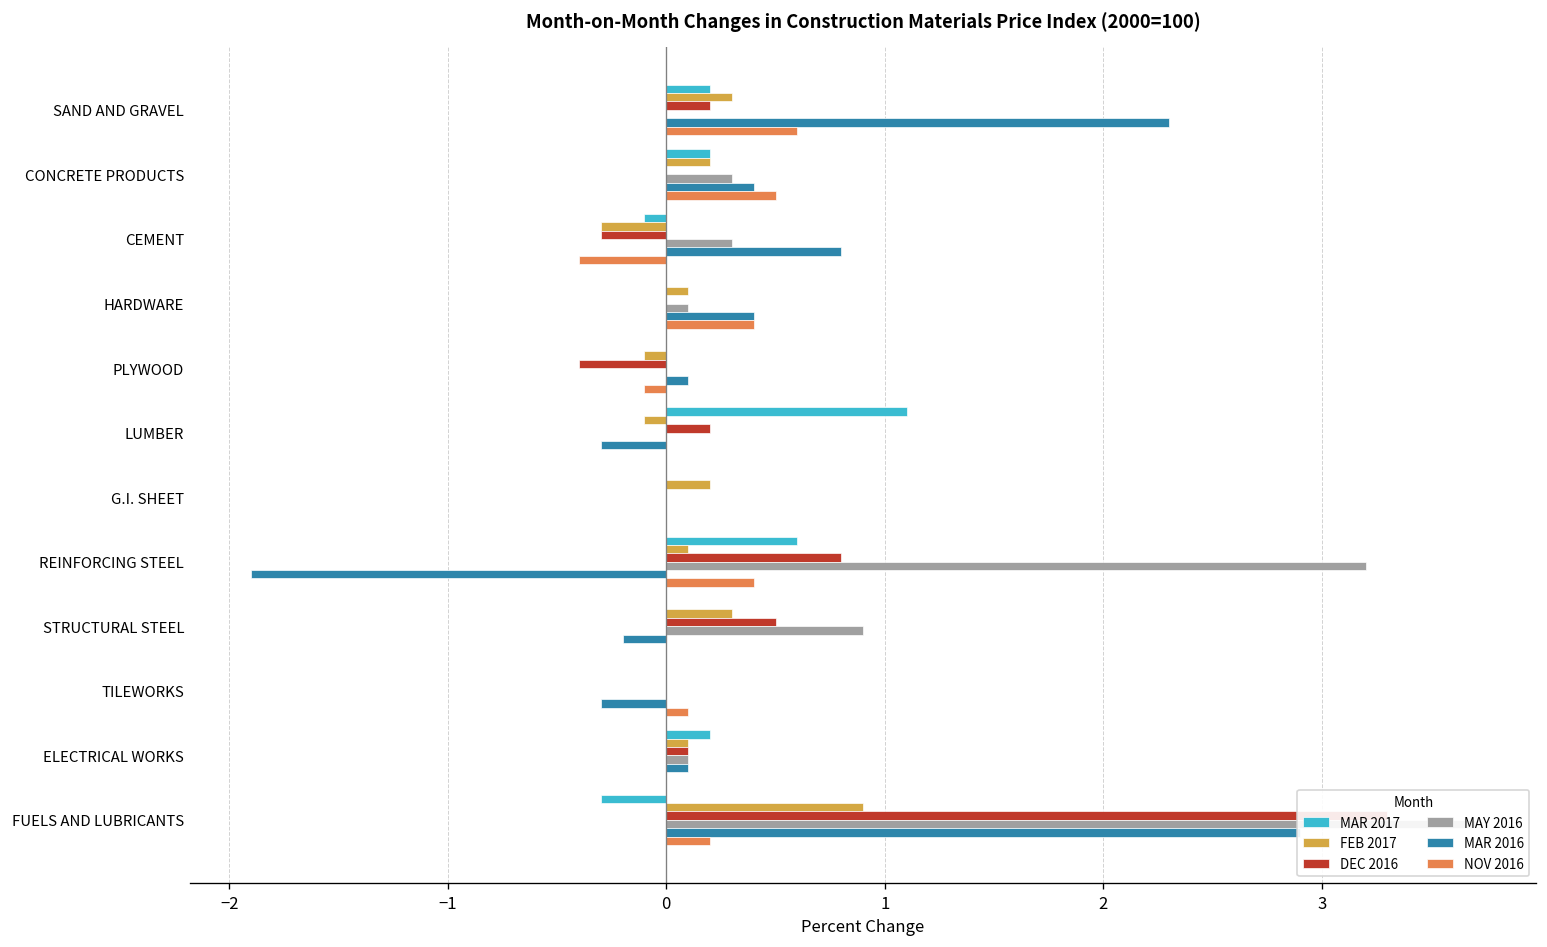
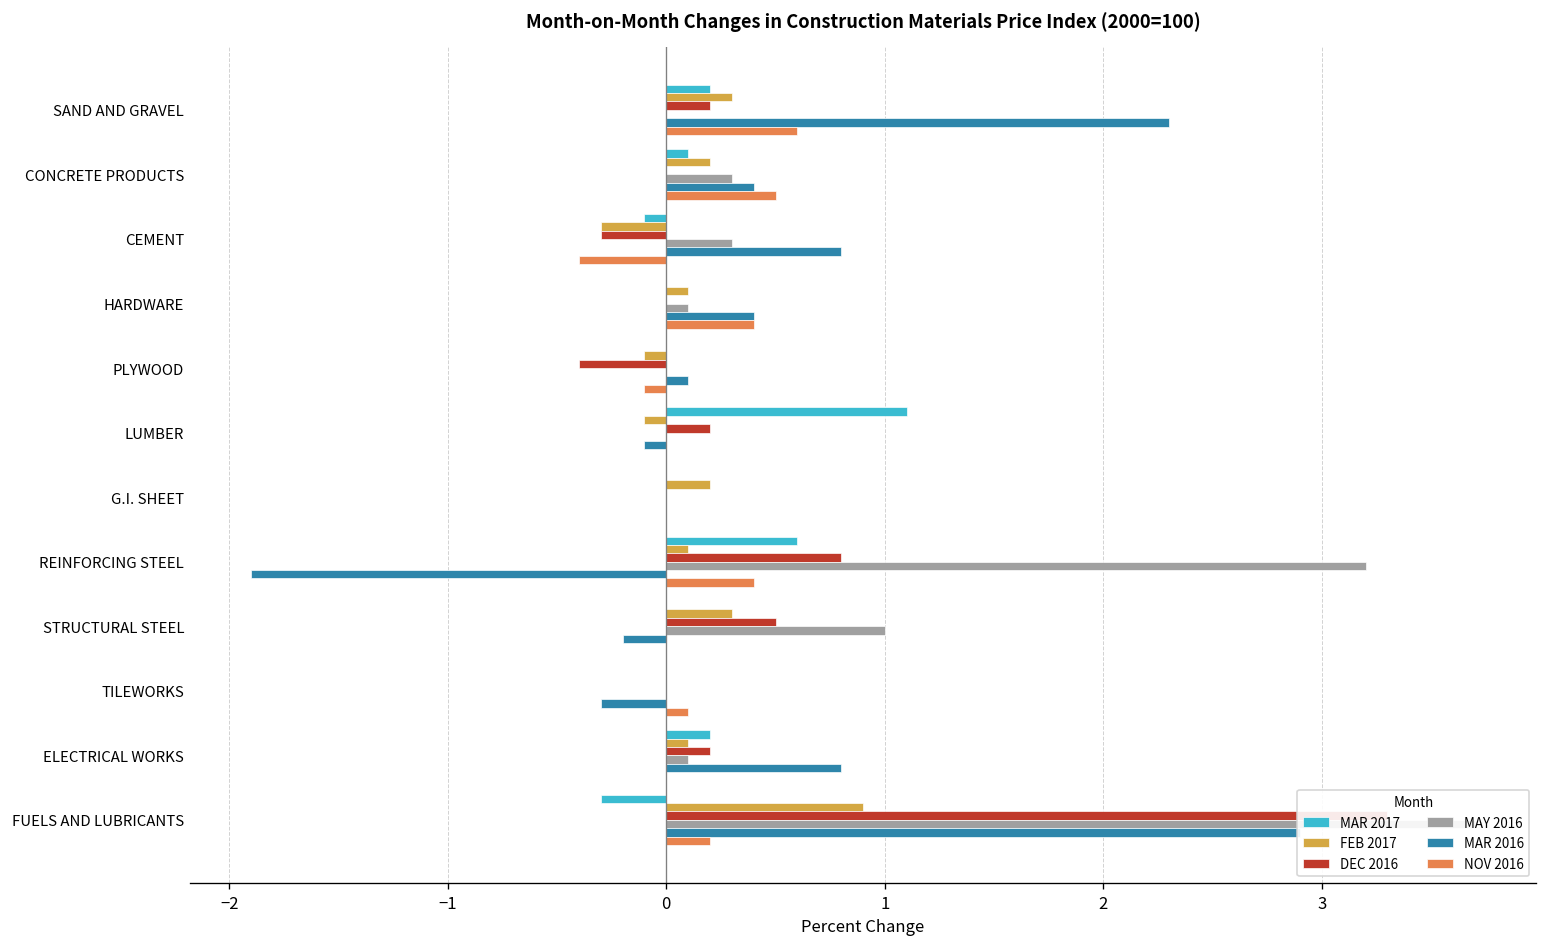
MAR 2017, CONCRETE PRODUCTS: 0.2 -> 0.1
MAR 2016, LUMBER: -0.3 -> -0.1
MAY 2016, STRUCTURAL STEEL: 0.9 -> 1.0
DEC 2016, ELECTRICAL WORKS: 0.1 -> 0.2
MAR 2016, ELECTRICAL WORKS: 0.1 -> 0.8
